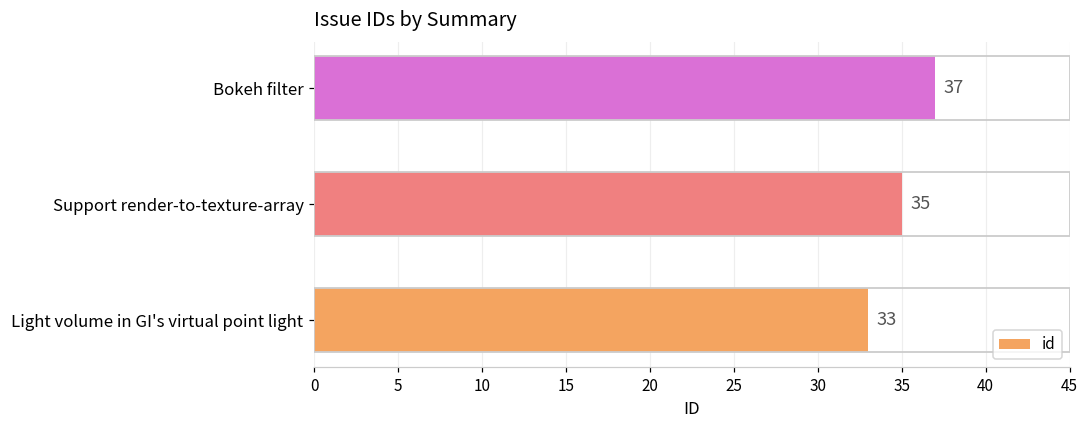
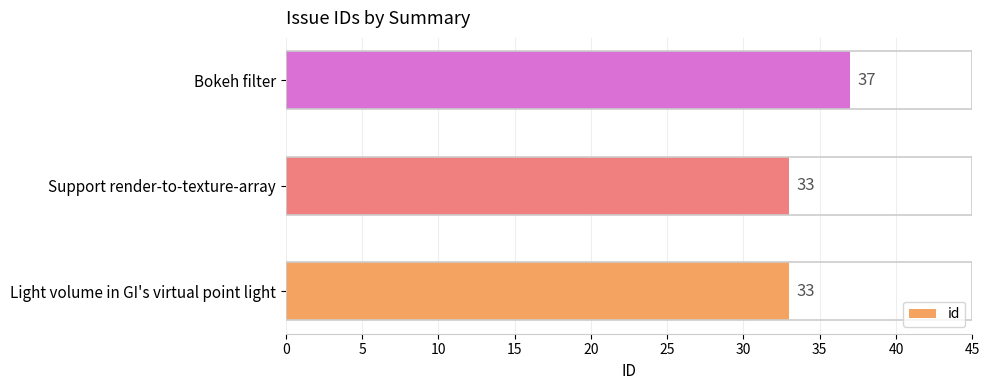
Support render-to-texture-array: 35 -> 33
